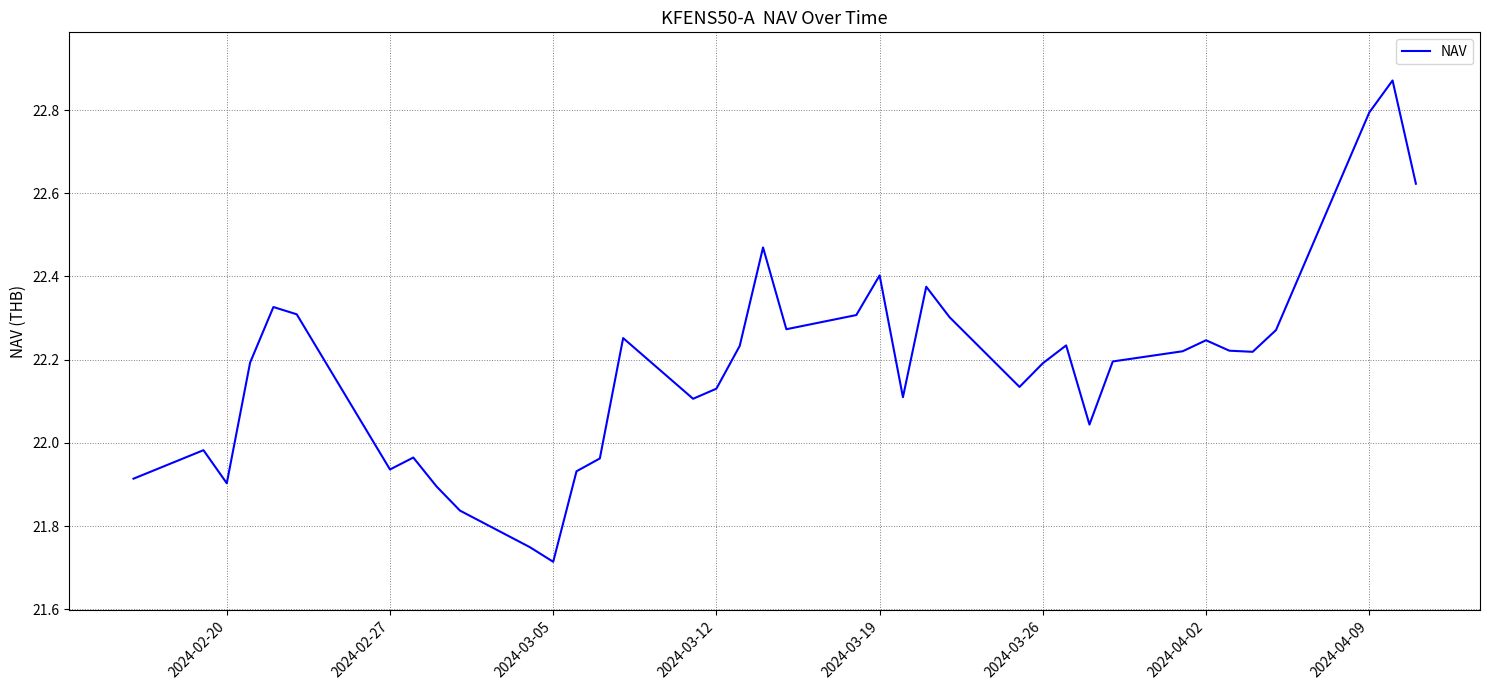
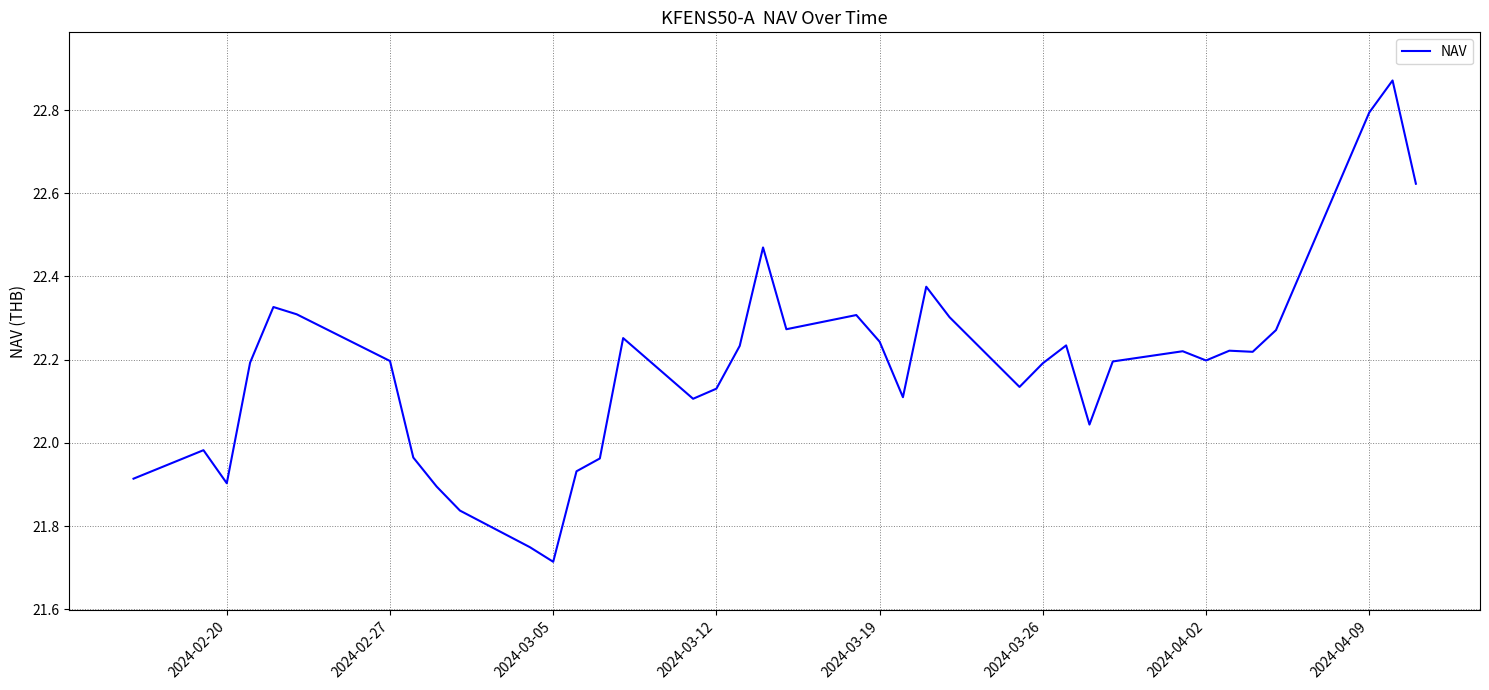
2024-02-27: 21.94 -> 22.20
2024-03-19: 22.40 -> 22.24
2024-04-02: 22.25 -> 22.20
